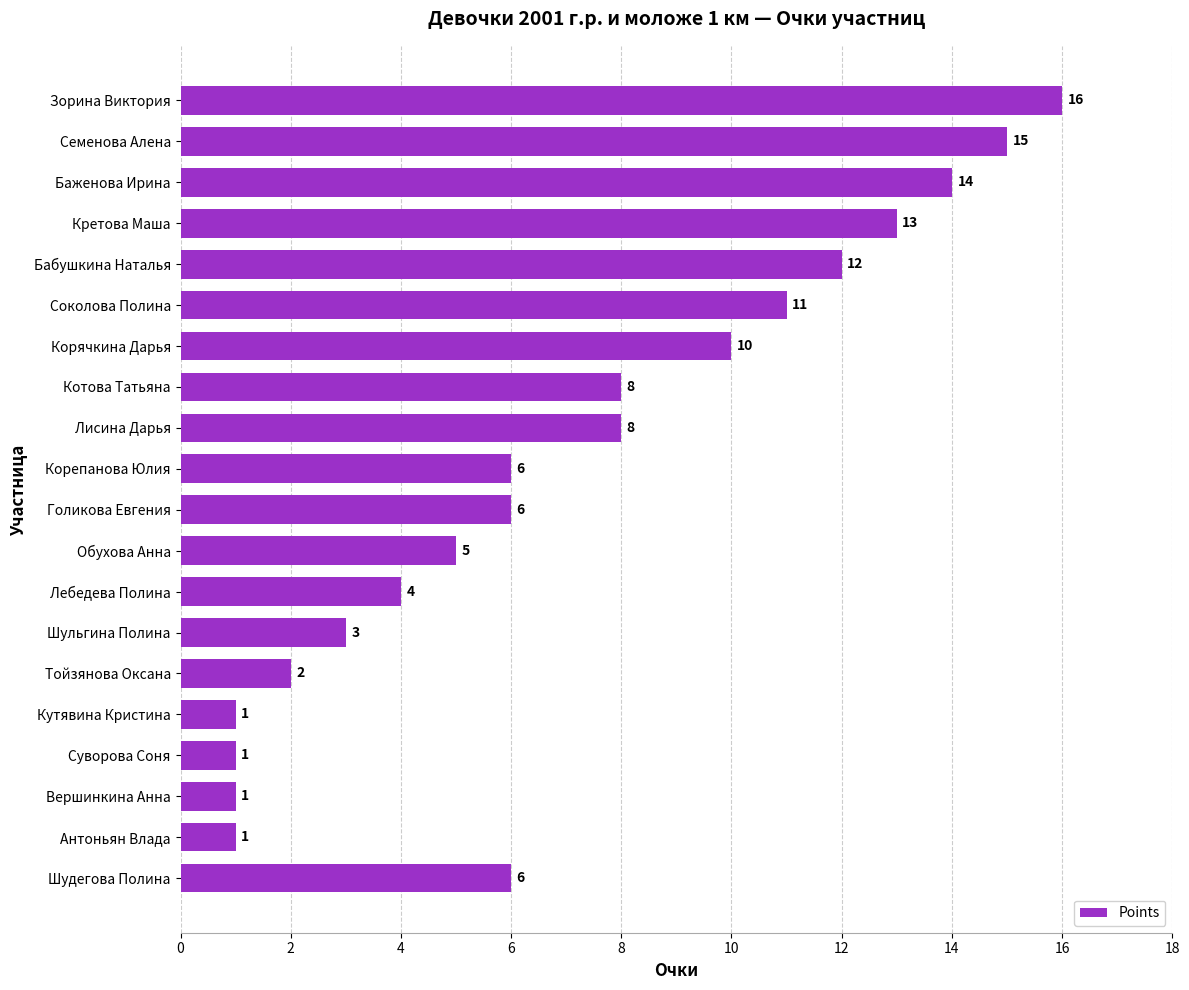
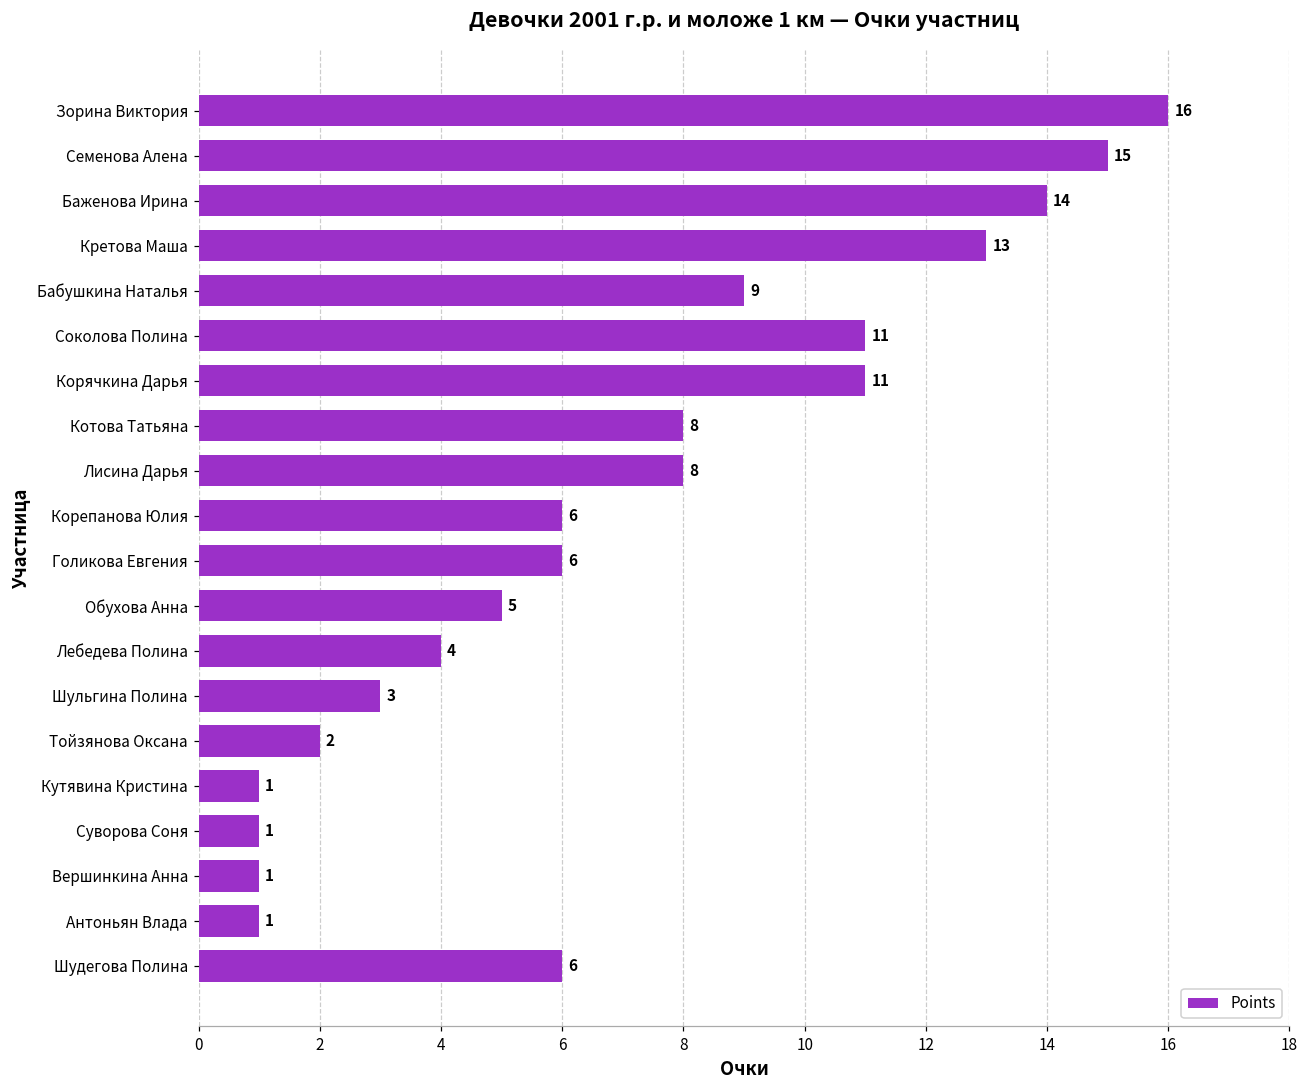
Бабушкина Наталья: 12 -> 9
Корячкина Дарья: 10 -> 11
